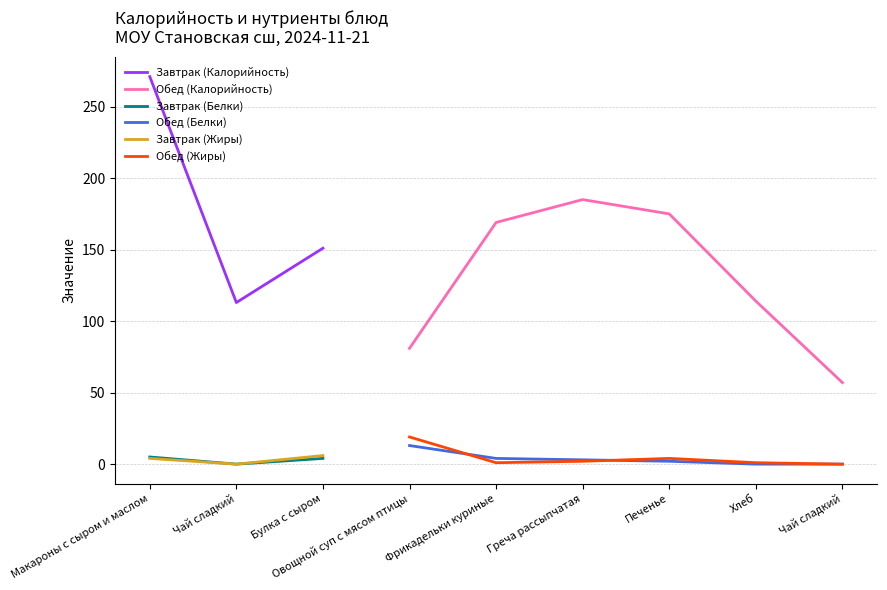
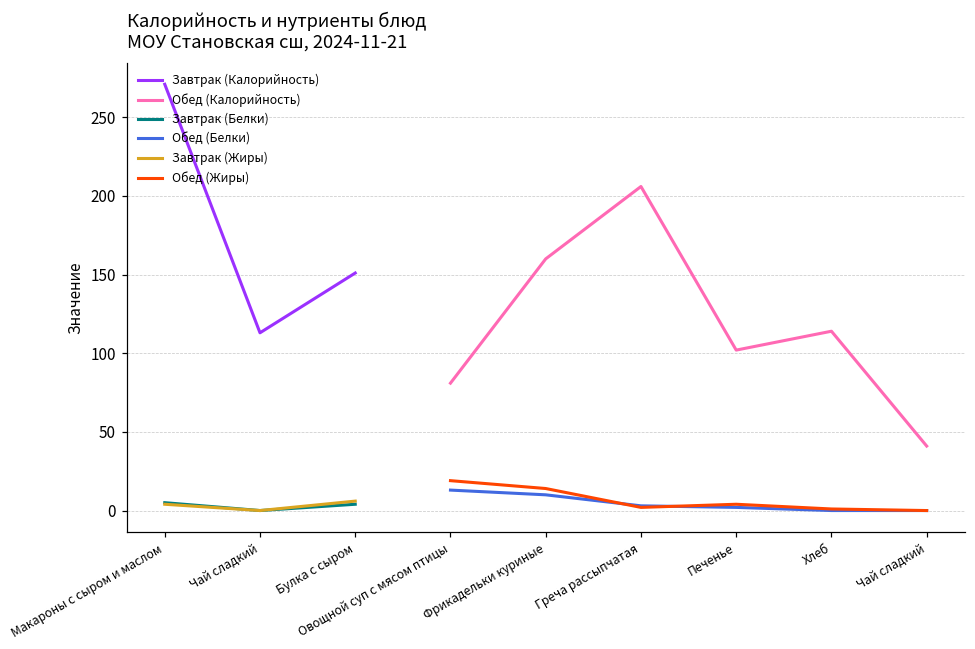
Обед (Калорийность), Фрикадельки куриные: 169 -> 160
Обед (Белки), Фрикадельки куриные: 4 -> 10
Обед (Жиры), Фрикадельки куриные: 1 -> 14
Обед (Калорийность), Греча рассыпчатая: 185 -> 206
Обед (Калорийность), Печенье: 175 -> 102
Обед (Калорийность), Чай сладкий: 57 -> 41
